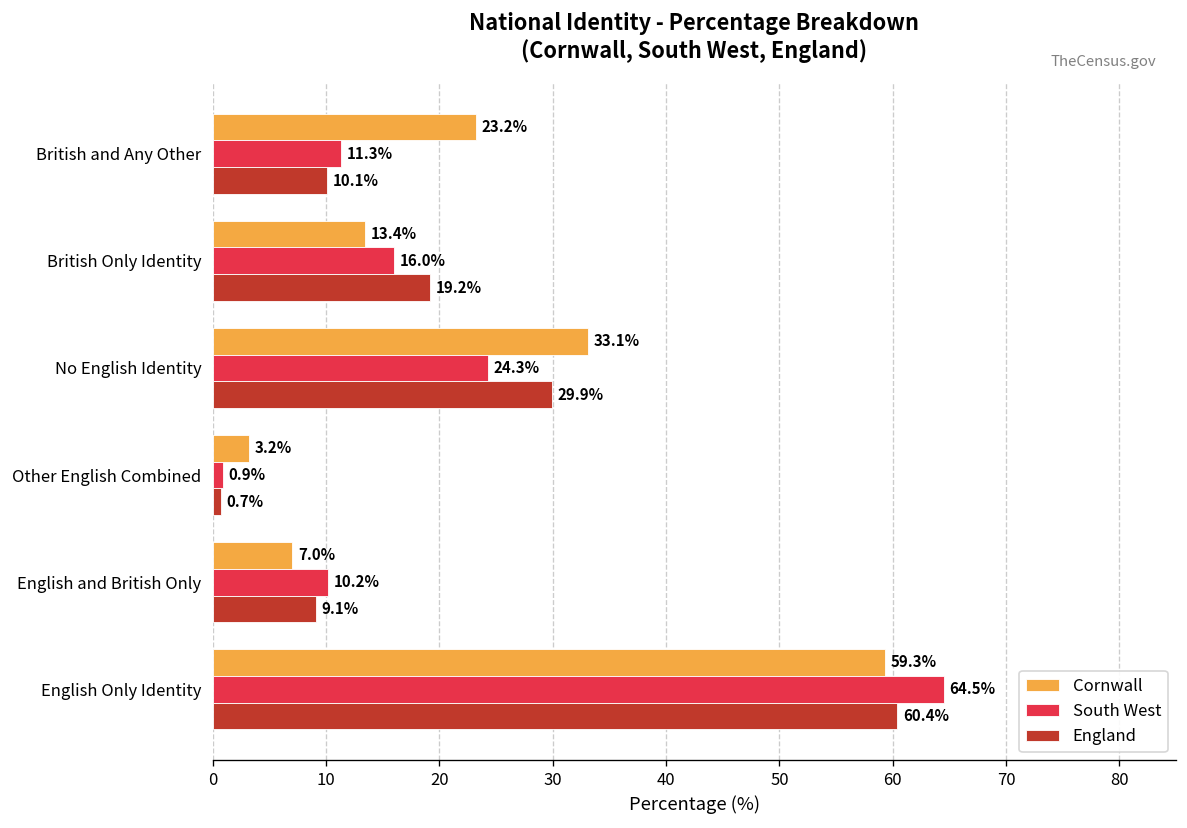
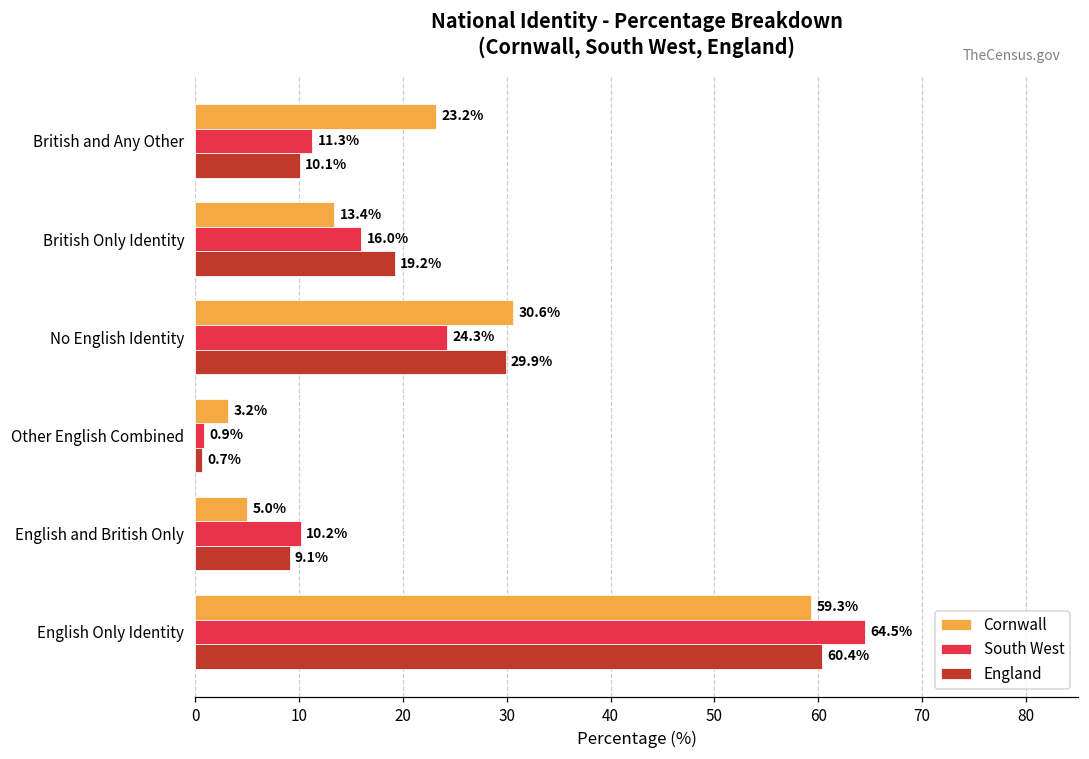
Cornwall, No English Identity: 33.1% -> 30.6%
Cornwall, English and British Only: 7.0% -> 5.0%
